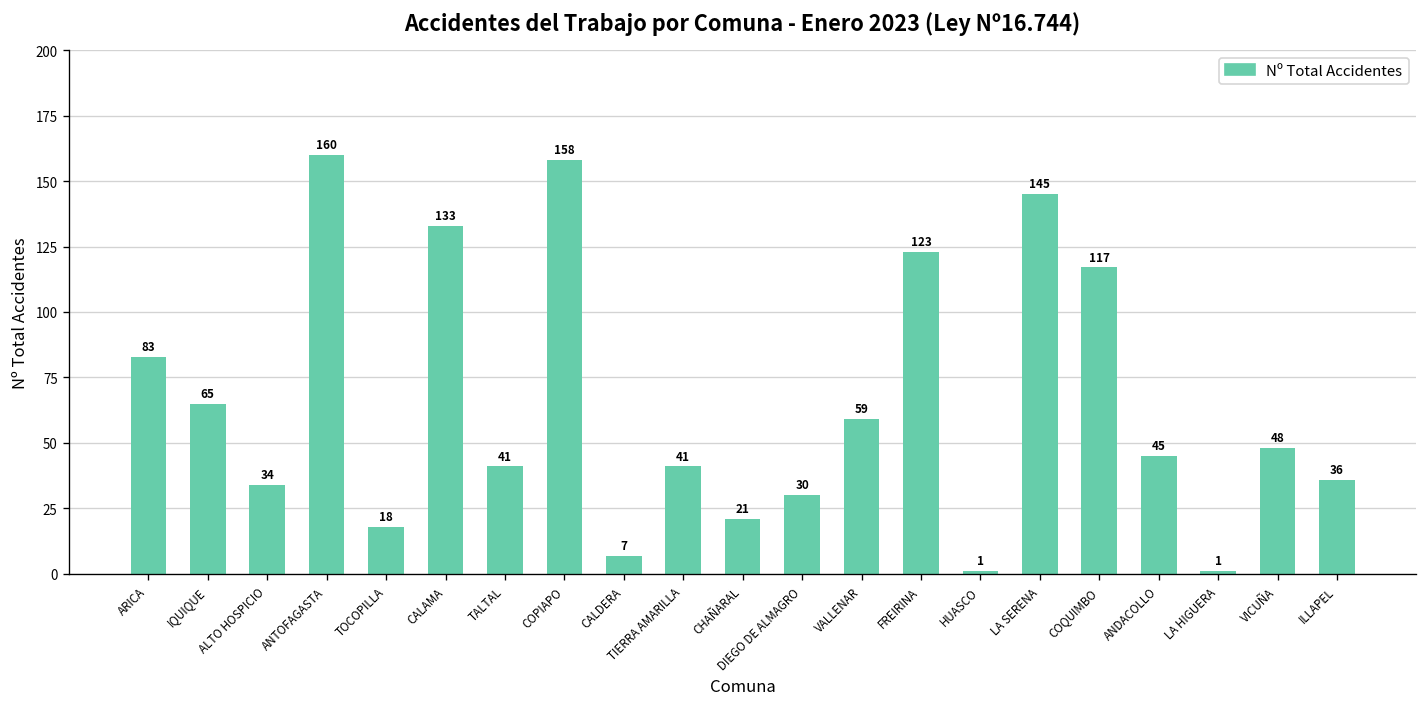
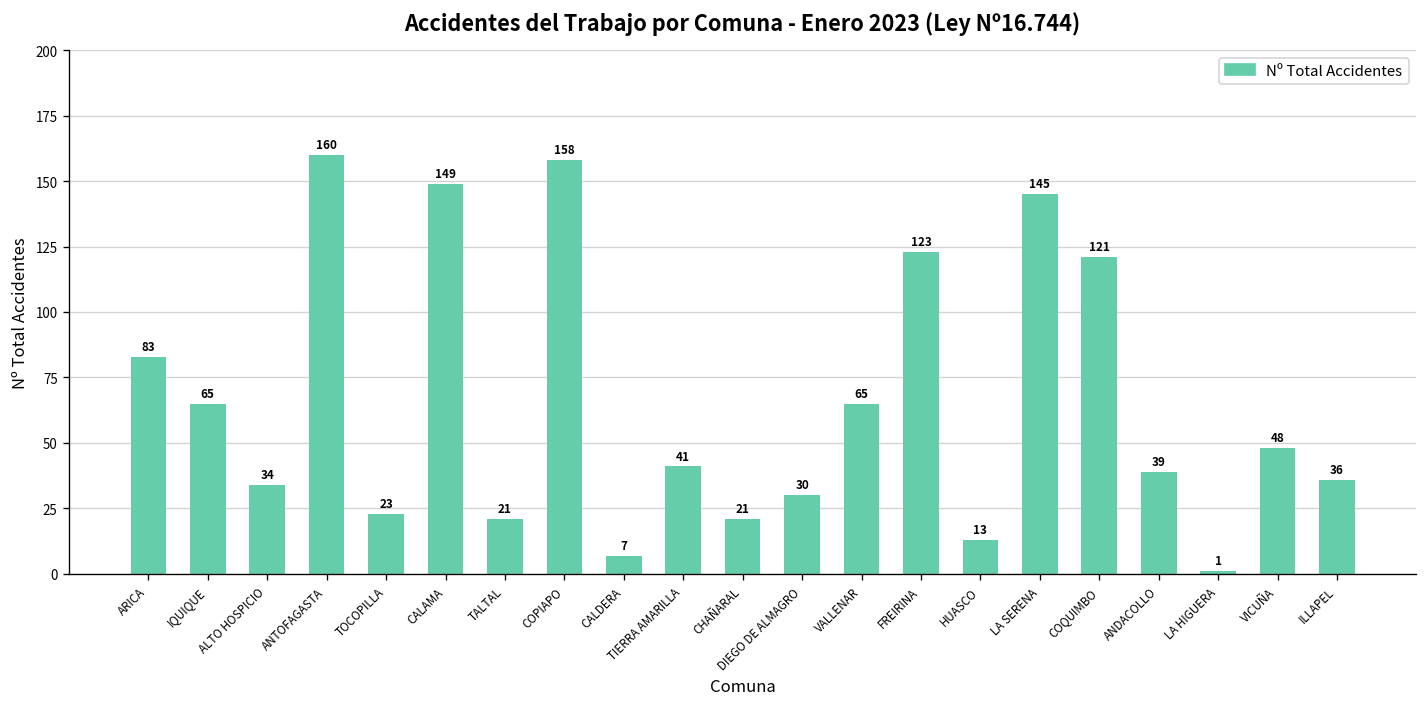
TOCOPILLA: 18 -> 23
CALAMA: 133 -> 149
TALTAL: 41 -> 21
VALLENAR: 59 -> 65
HUASCO: 1 -> 13
COQUIMBO: 117 -> 121
ANDACOLLO: 45 -> 39
